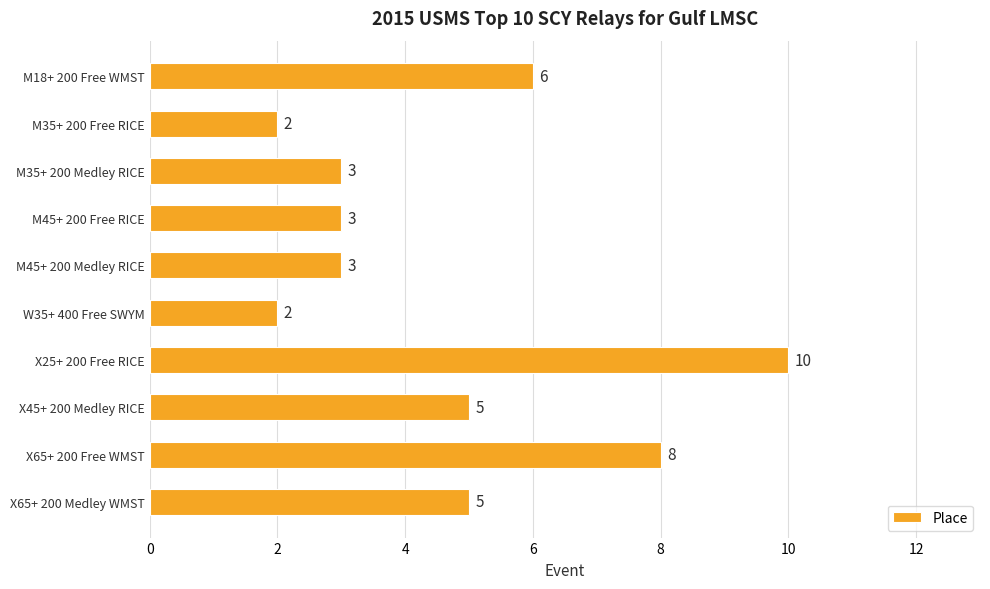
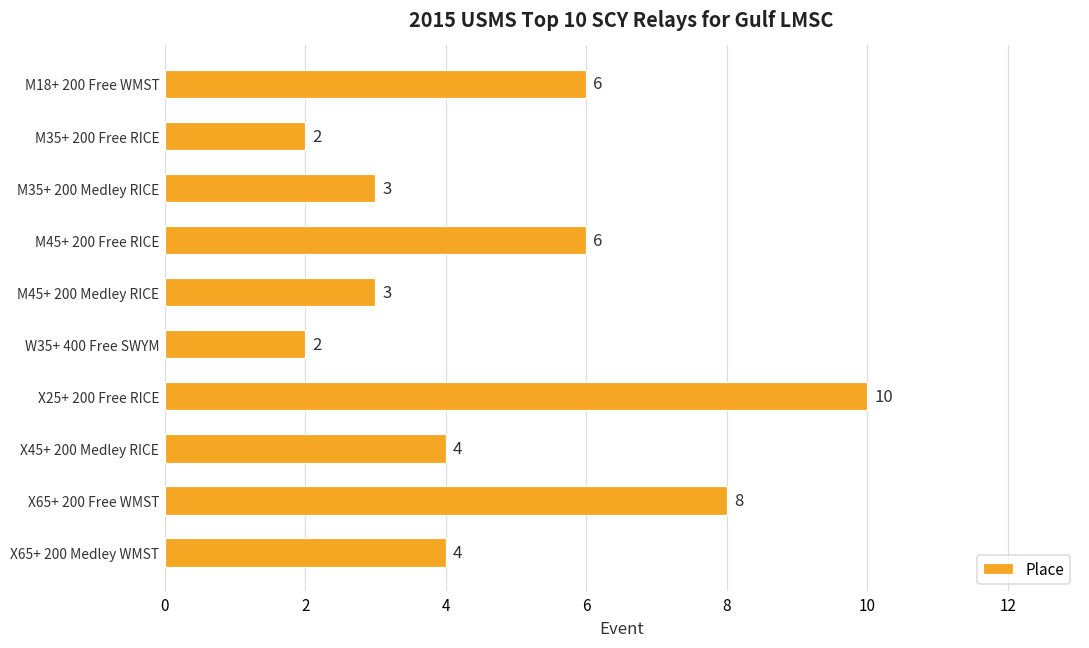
M45+ 200 Free RICE: 3 -> 6
X45+ 200 Medley RICE: 5 -> 4
X65+ 200 Medley WMST: 5 -> 4
